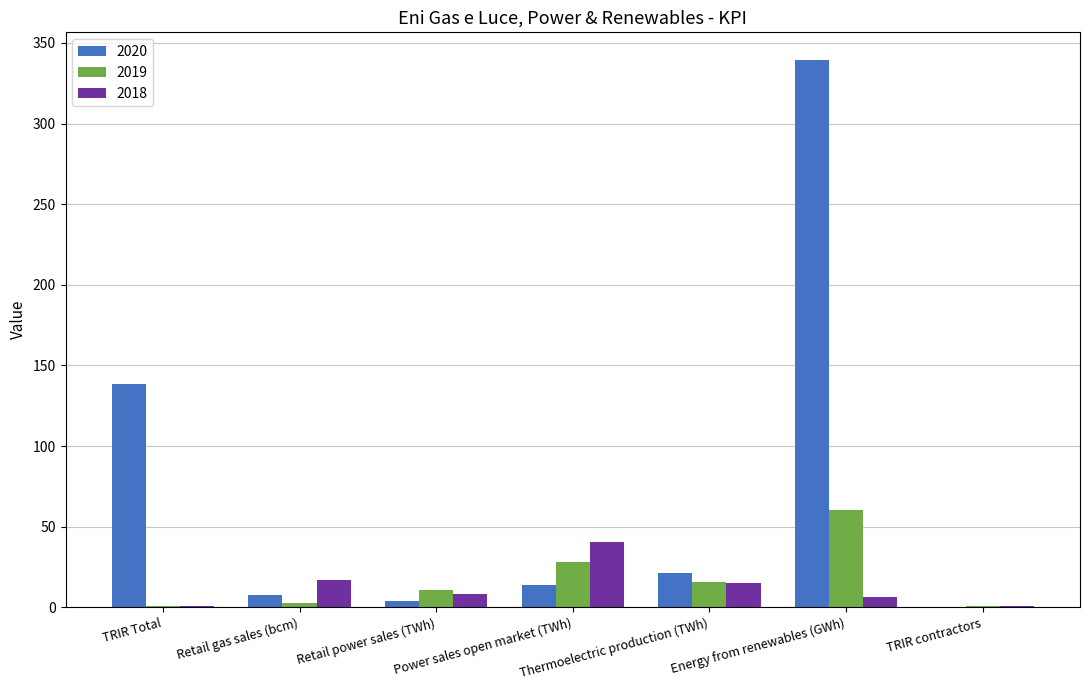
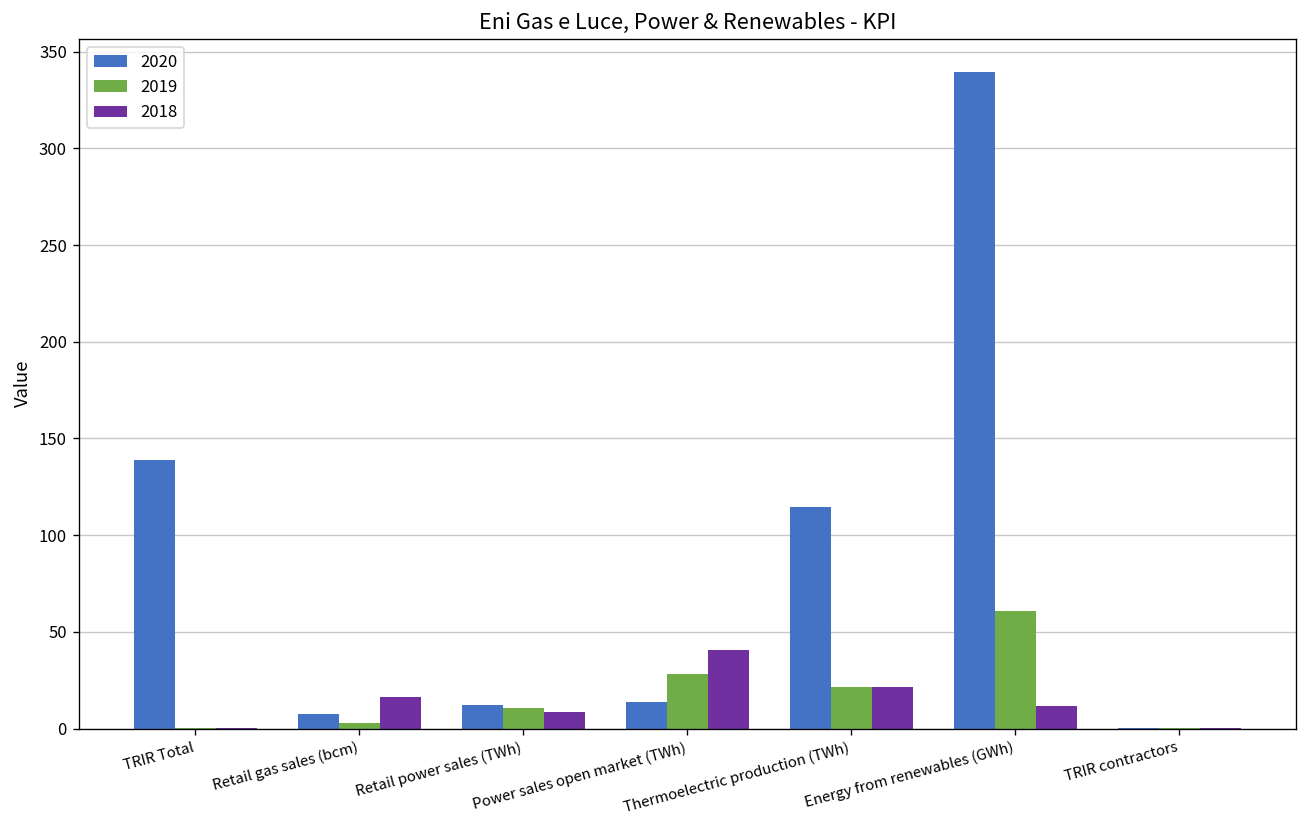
2020, Retail power sales (TWh): 4 -> 12
2020, Thermoelectric production (TWh): 21 -> 115
2019, Thermoelectric production (TWh): 16 -> 22
2018, Thermoelectric production (TWh): 15 -> 22
2018, Energy from renewables (GWh): 6 -> 12
